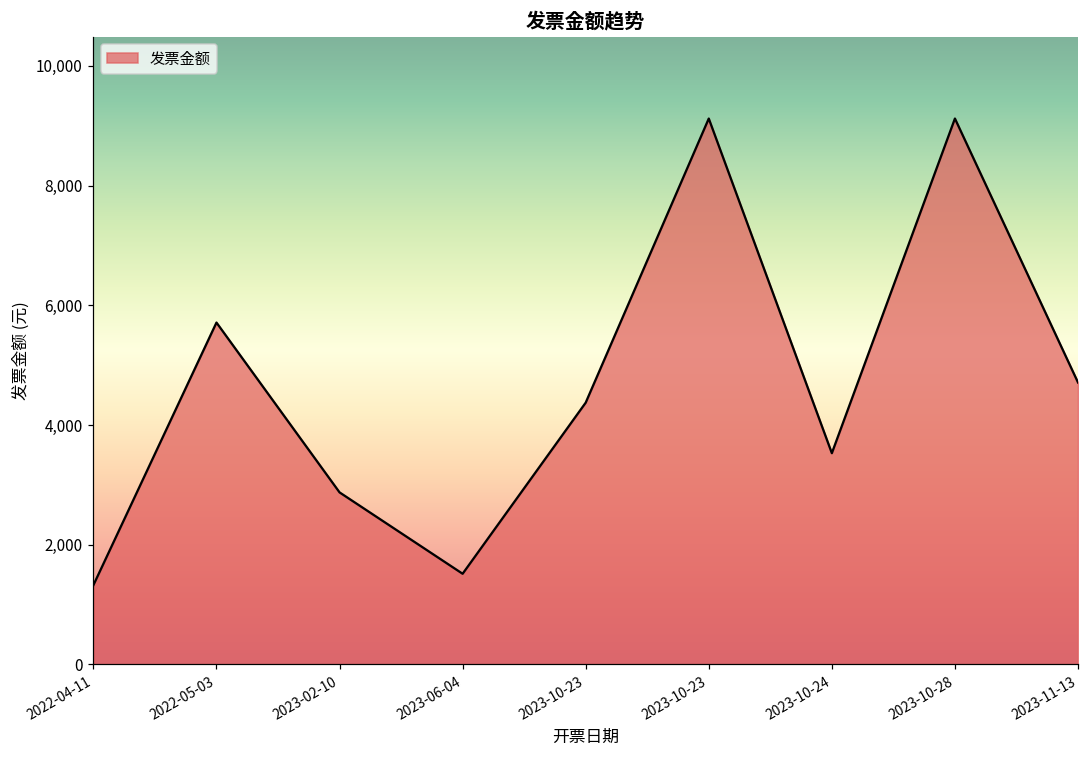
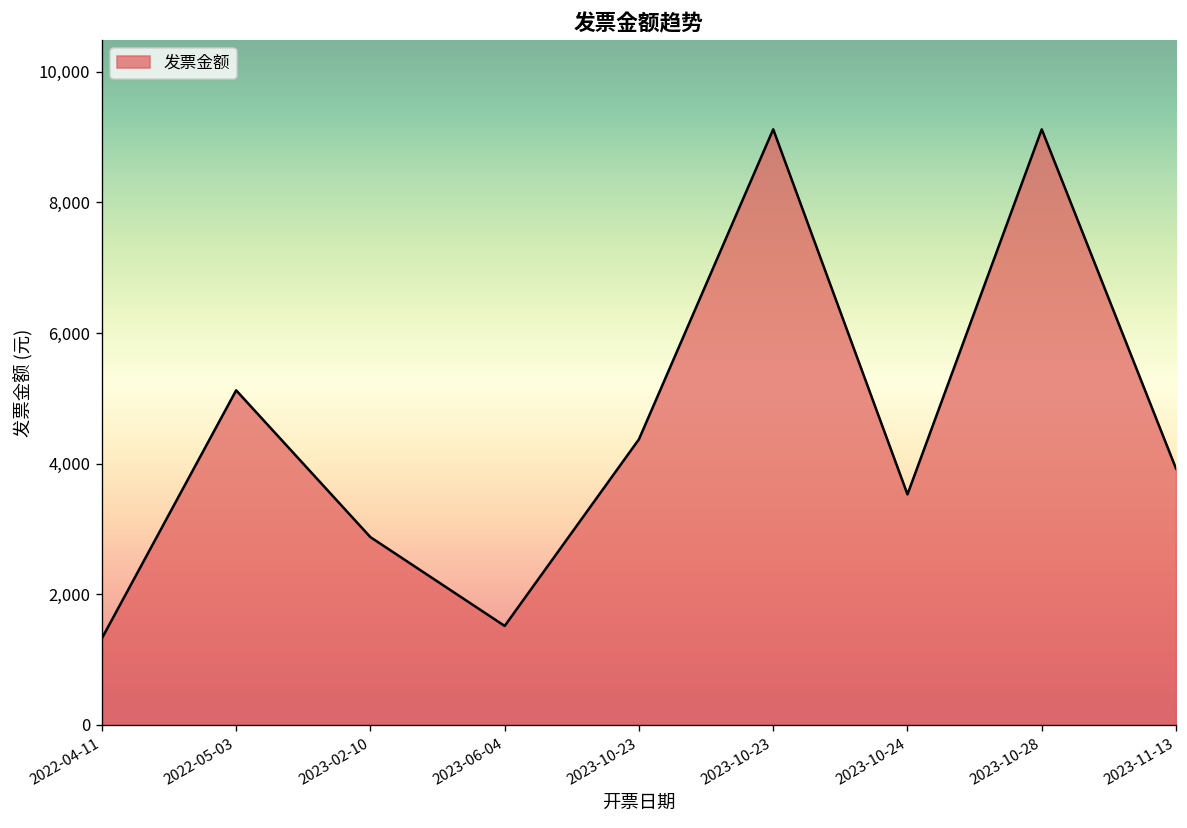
2022-05-03: 5,700 -> 5,100
2023-11-13: 4,700 -> 3,900
